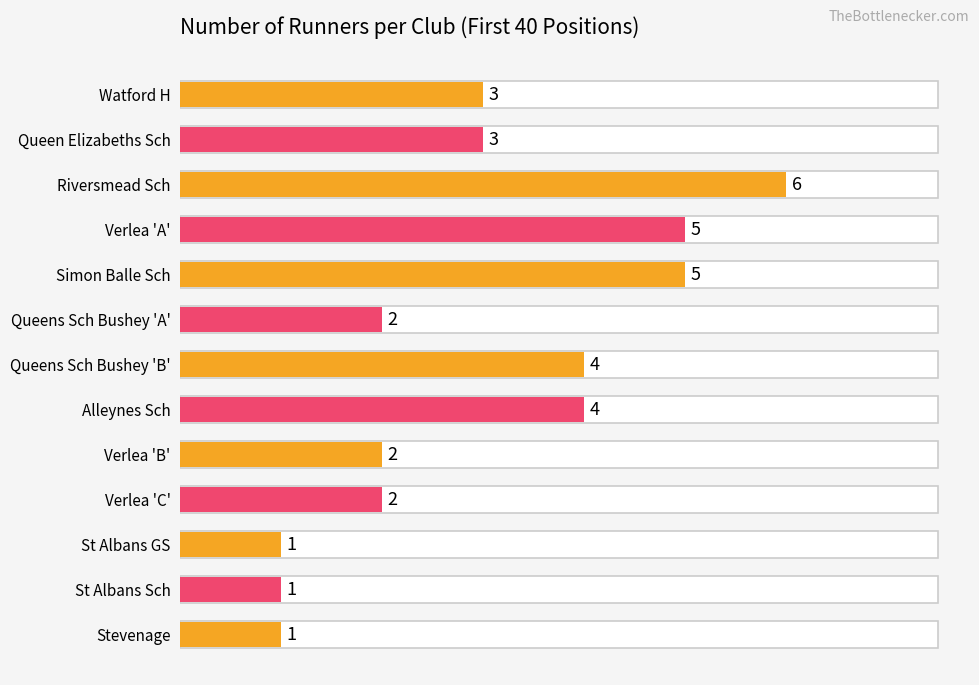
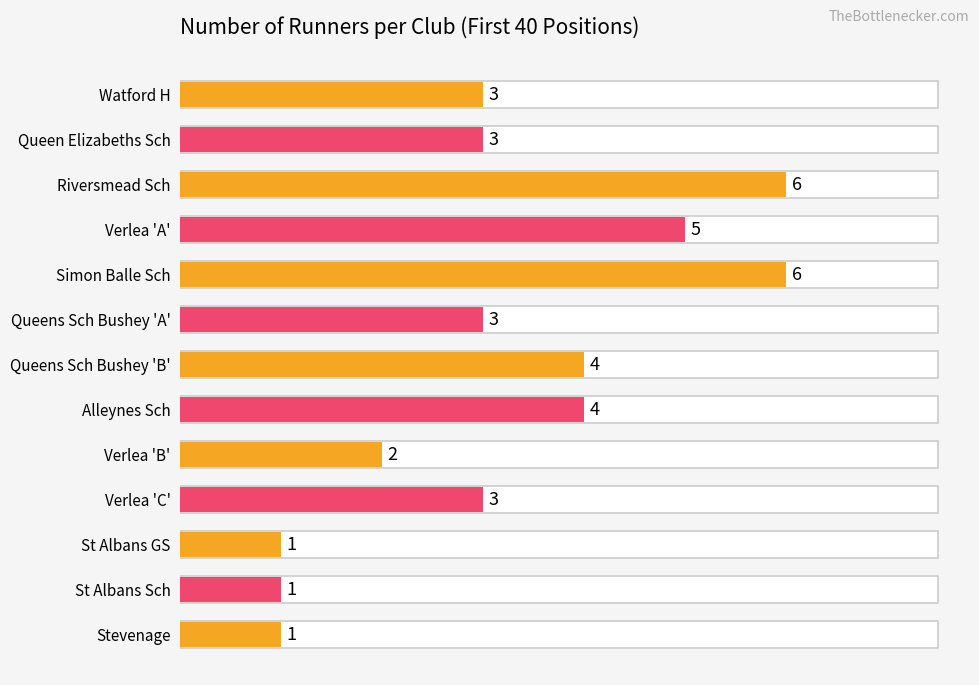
Simon Balle Sch: 5 -> 6
Queens Sch Bushey 'A': 2 -> 3
Verlea 'C': 2 -> 3
